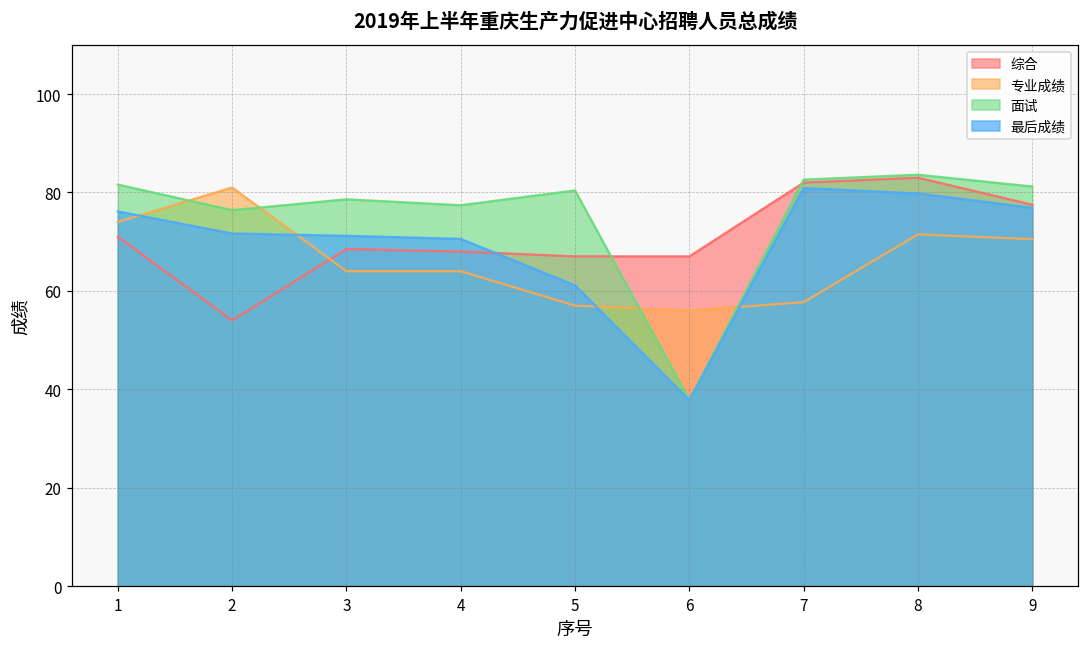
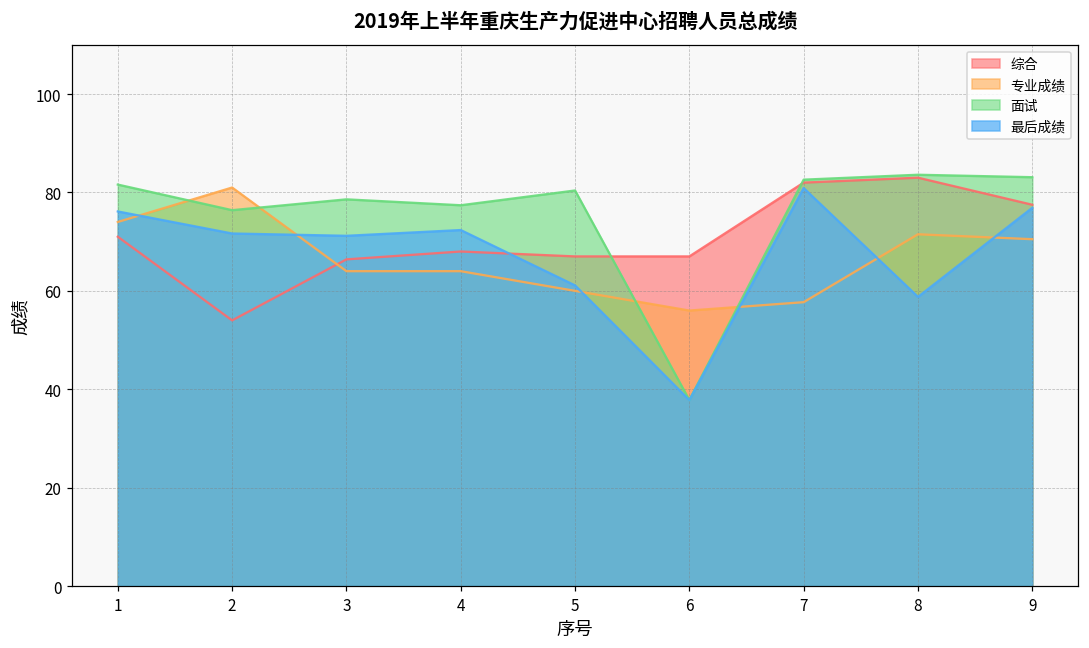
综合, 3: 69 -> 66
最后成绩, 4: 71 -> 72
专业成绩, 5: 57 -> 60
最后成绩, 8: 80 -> 59
面试, 9: 81 -> 83
